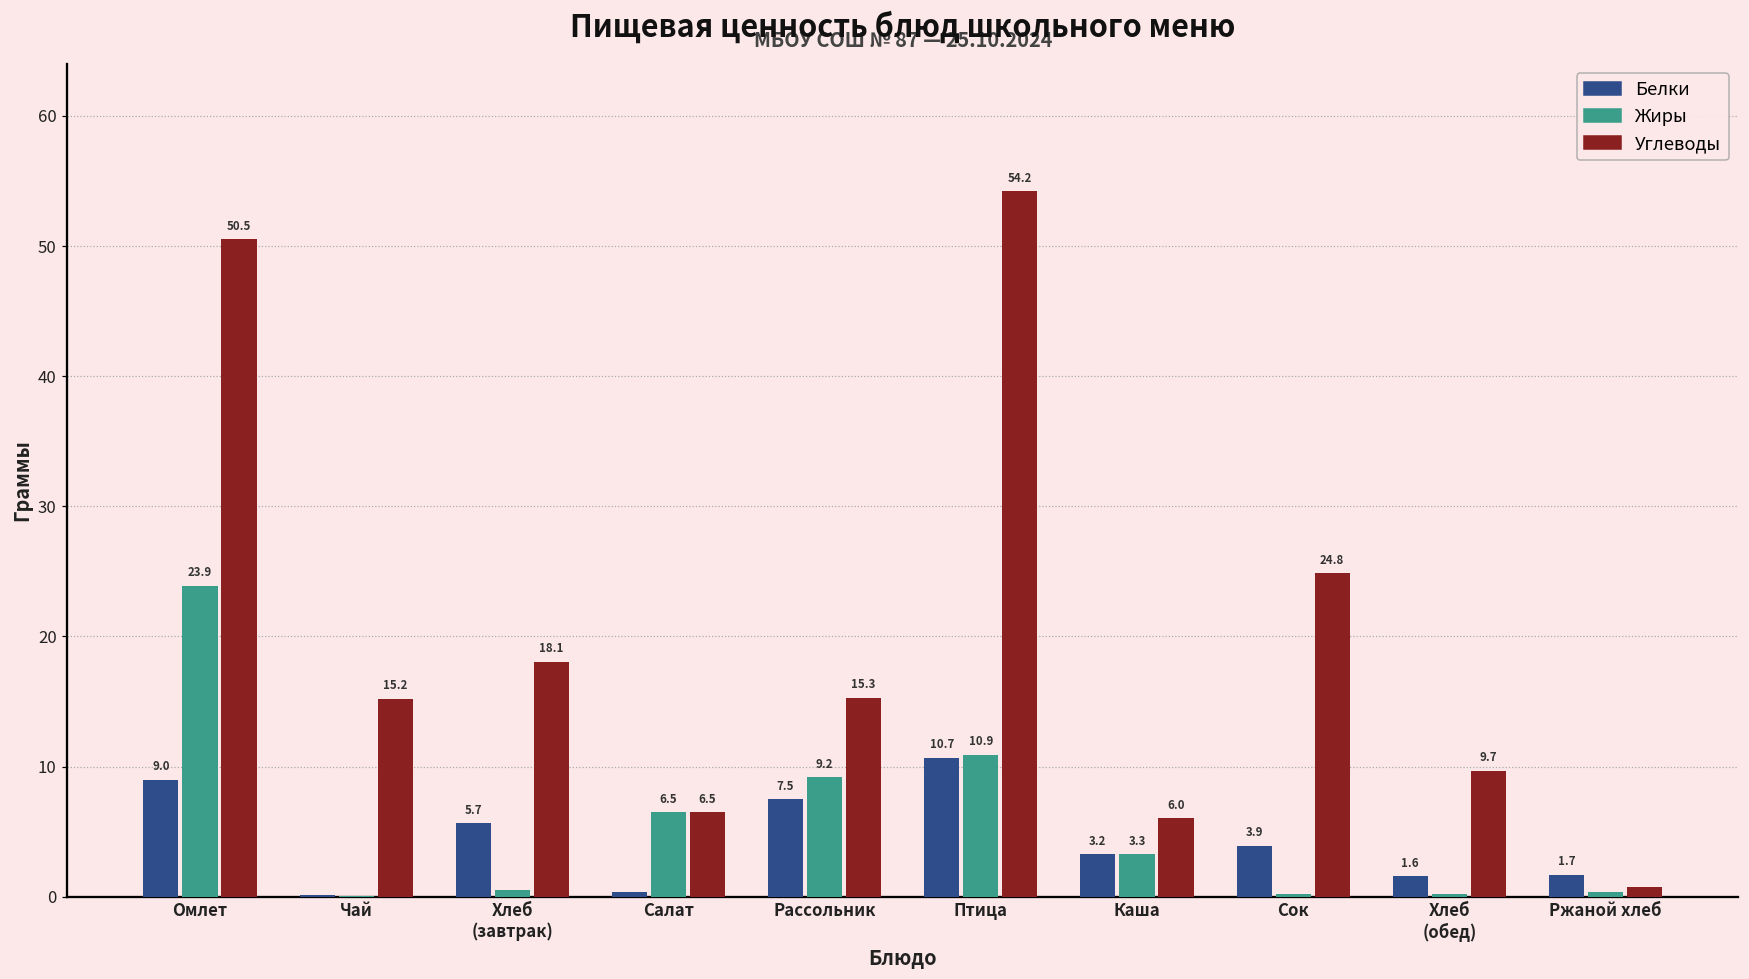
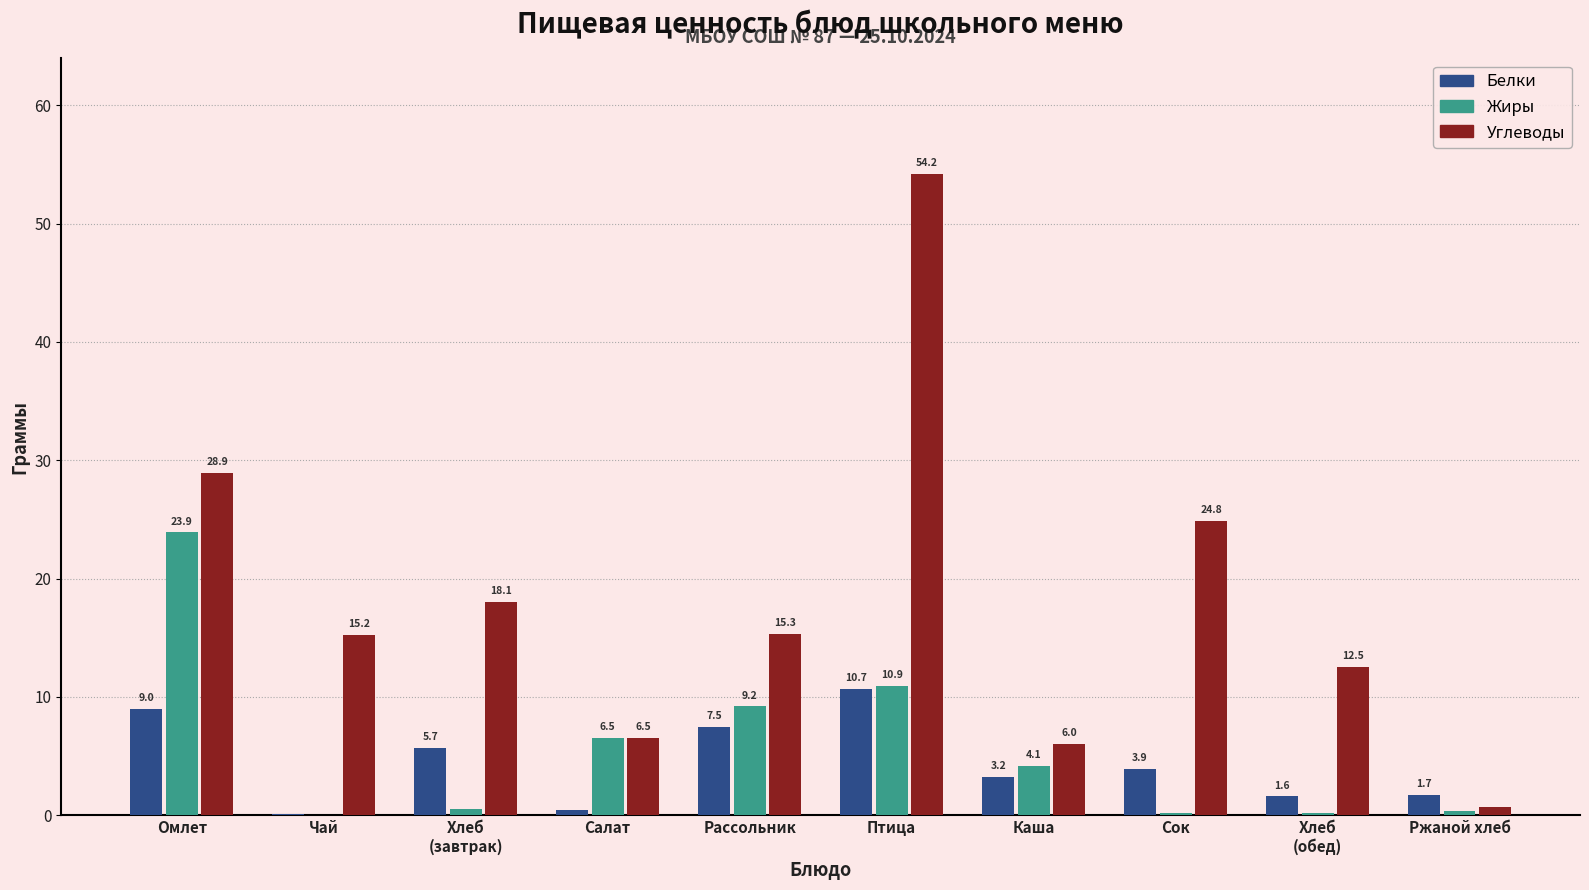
Углеводы, Омлет: 50.5 -> 28.9
Жиры, Каша: 3.3 -> 4.1
Углеводы, Хлеб (обед): 9.7 -> 12.5
